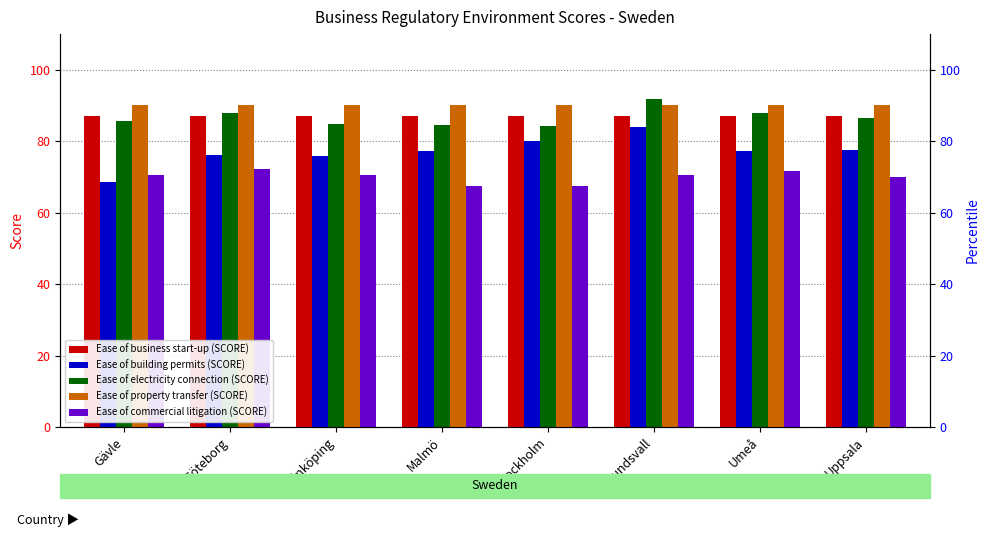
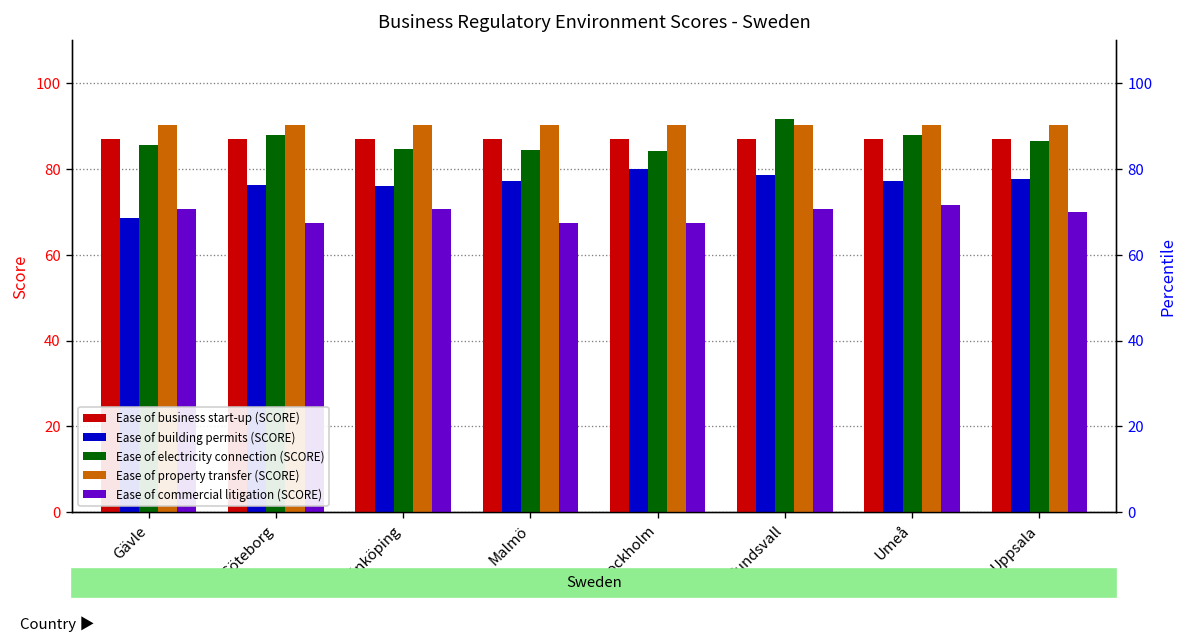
Ease of commercial litigation (SCORE), Göteborg: 72 -> 67
Ease of building permits (SCORE), Sundsvall: 84 -> 79
